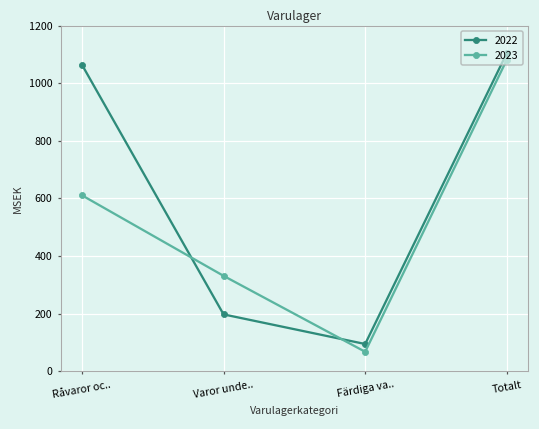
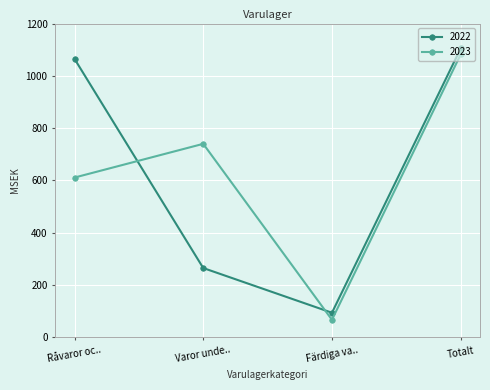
2022, Varor unde..: 200 -> 270
2023, Varor unde..: 330 -> 740
